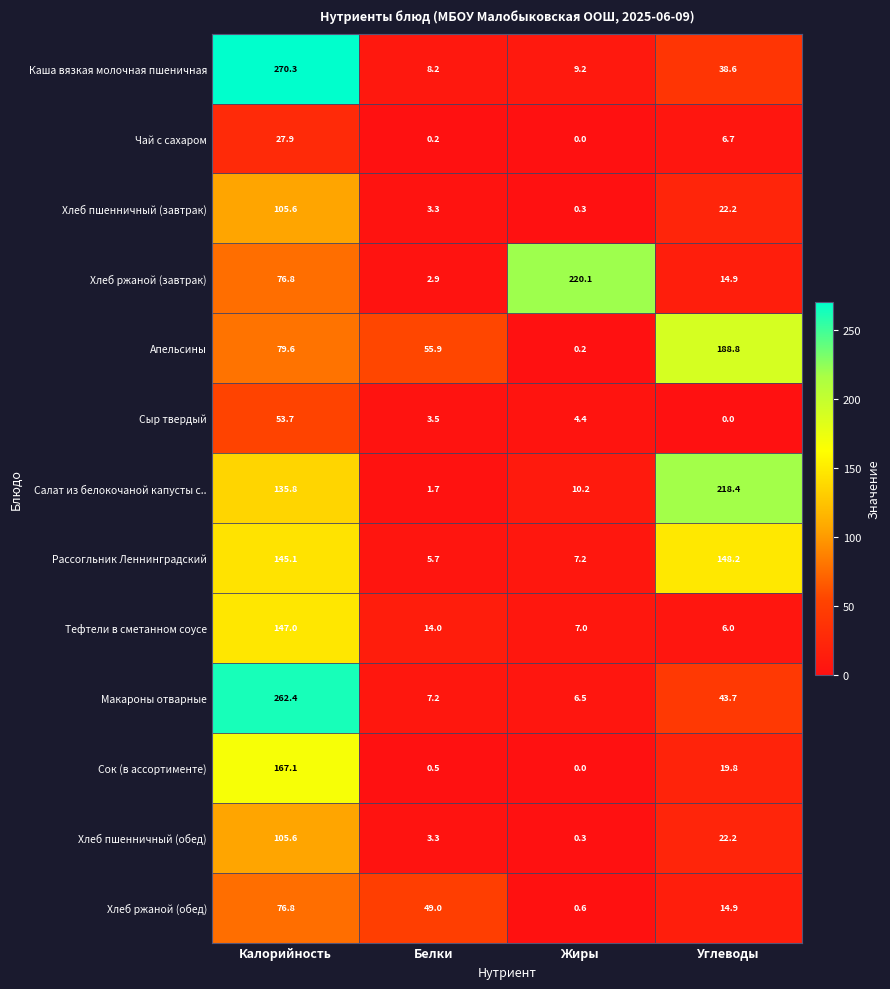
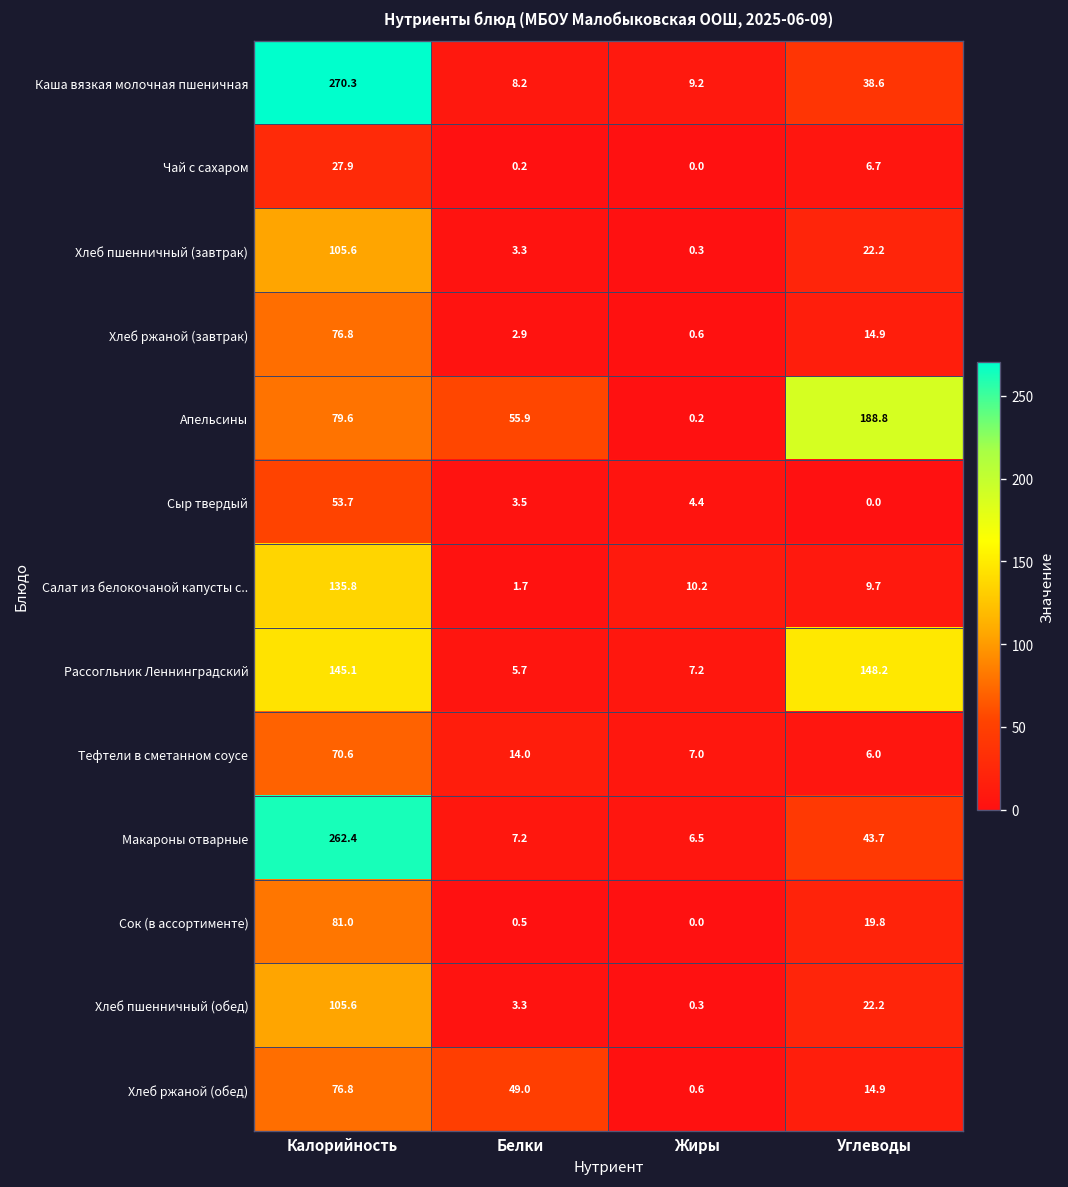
Хлеб ржаной (завтрак), Жиры: 220.1 -> 0.6
Салат из белокочаной капусты с.., Углеводы: 218.4 -> 9.7
Тефтели в сметанном соусе, Калорийность: 147.0 -> 70.6
Сок (в ассортименте), Калорийность: 167.1 -> 81.0
